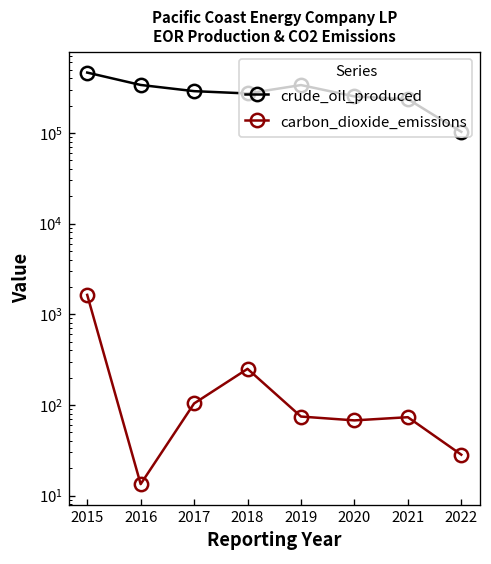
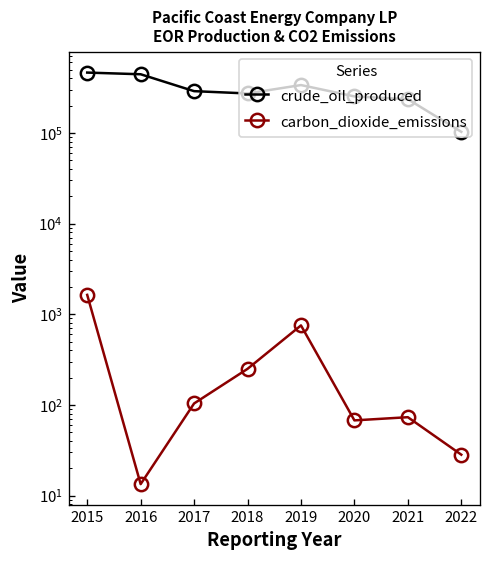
crude_oil_produced, 2016: 300000 -> 400000
carbon_dioxide_emissions, 2019: 70 -> 800
